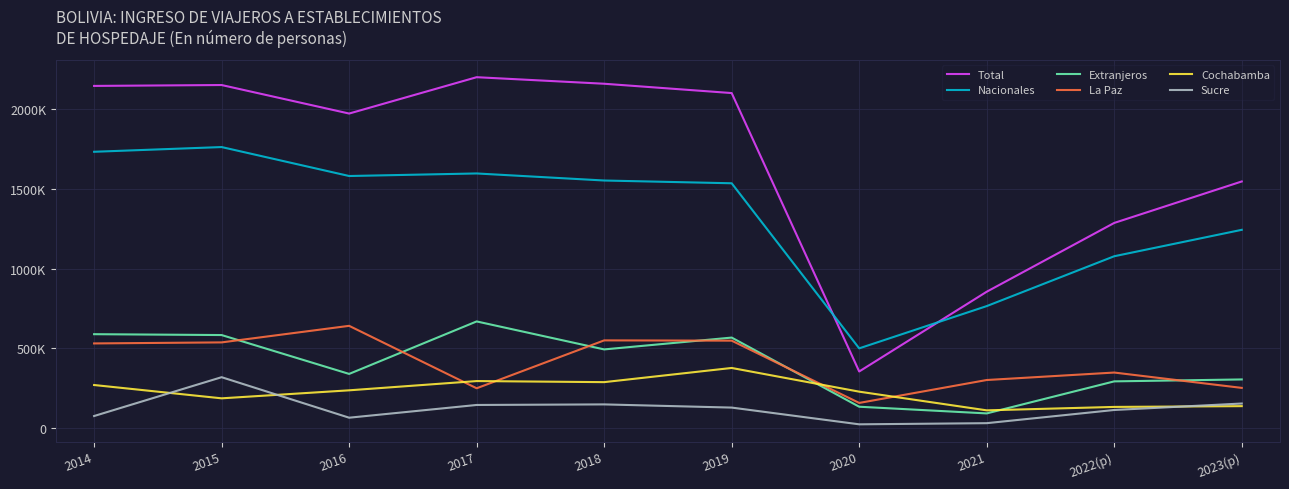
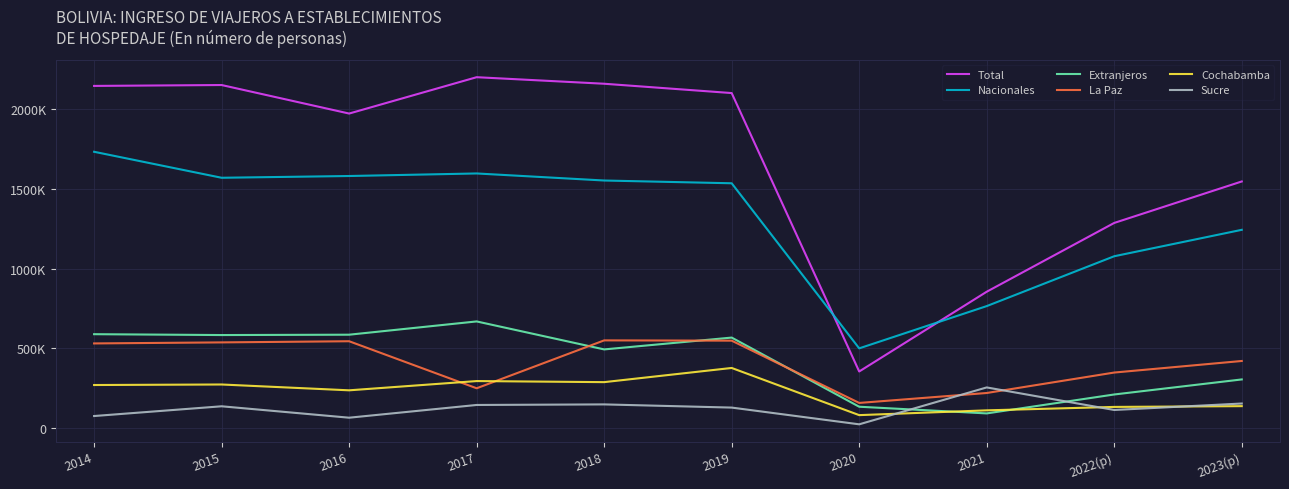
Nacionales, 2015: 1760000 -> 1570000
Cochabamba, 2015: 180000 -> 270000
Sucre, 2015: 320000 -> 130000
Extranjeros, 2016: 340000 -> 580000
La Paz, 2016: 640000 -> 540000
Cochabamba, 2020: 230000 -> 80000
La Paz, 2021: 300000 -> 220000
Sucre, 2021: 30000 -> 250000
Extranjeros, 2022(p): 290000 -> 210000
La Paz, 2023(p): 250000 -> 420000
